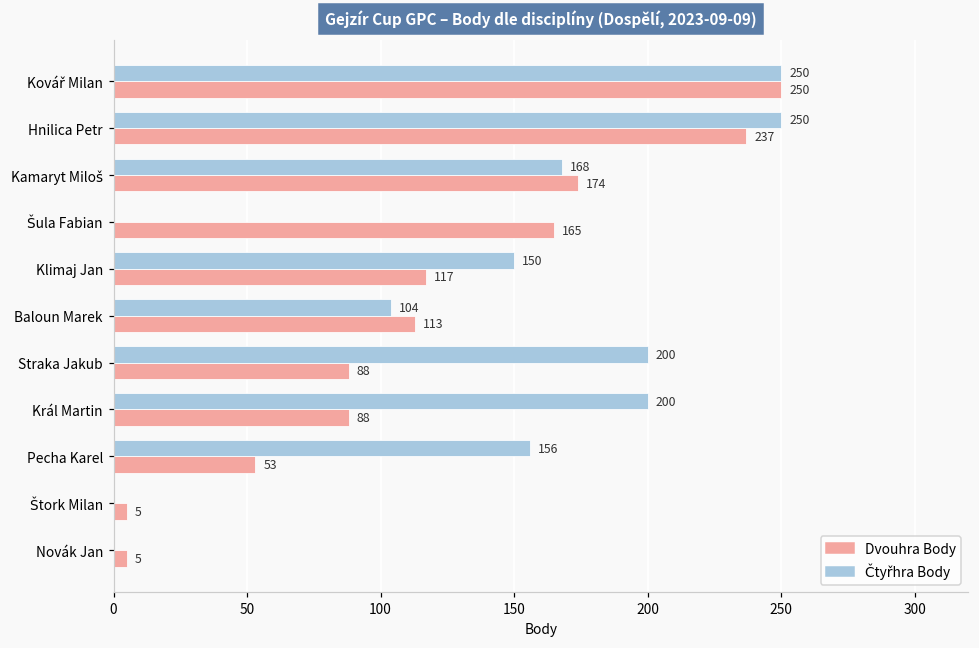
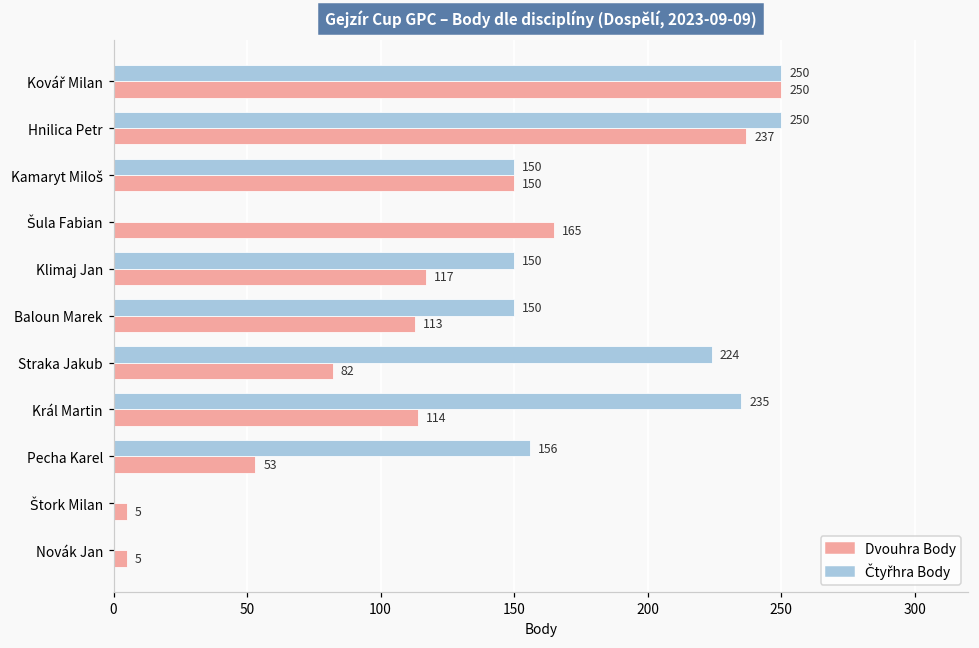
Čtyřhra Body, Kamaryt Miloš: 168 -> 150
Dvouhra Body, Kamaryt Miloš: 174 -> 150
Čtyřhra Body, Baloun Marek: 104 -> 150
Čtyřhra Body, Straka Jakub: 200 -> 224
Dvouhra Body, Straka Jakub: 88 -> 82
Čtyřhra Body, Král Martin: 200 -> 235
Dvouhra Body, Král Martin: 88 -> 114
